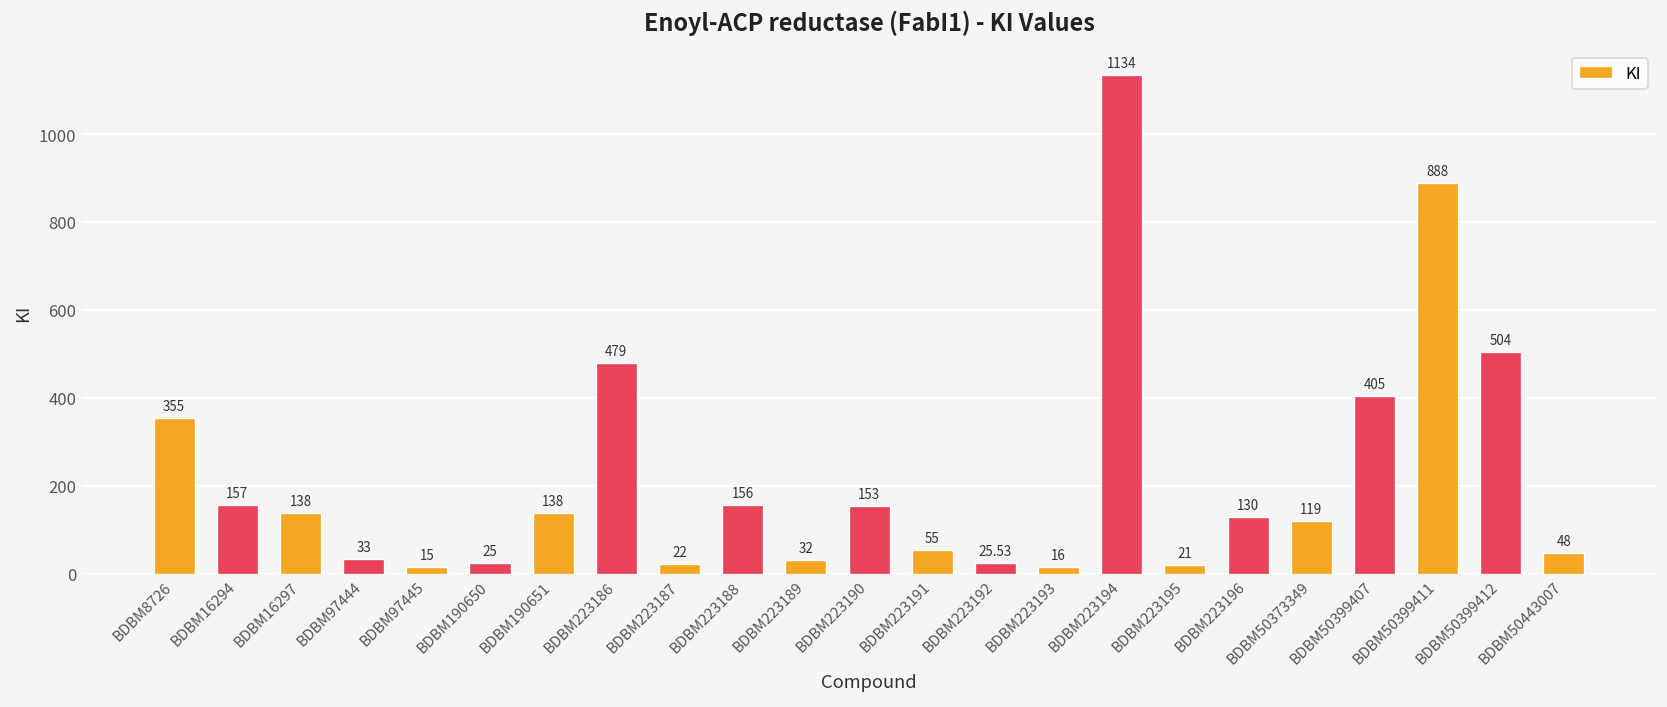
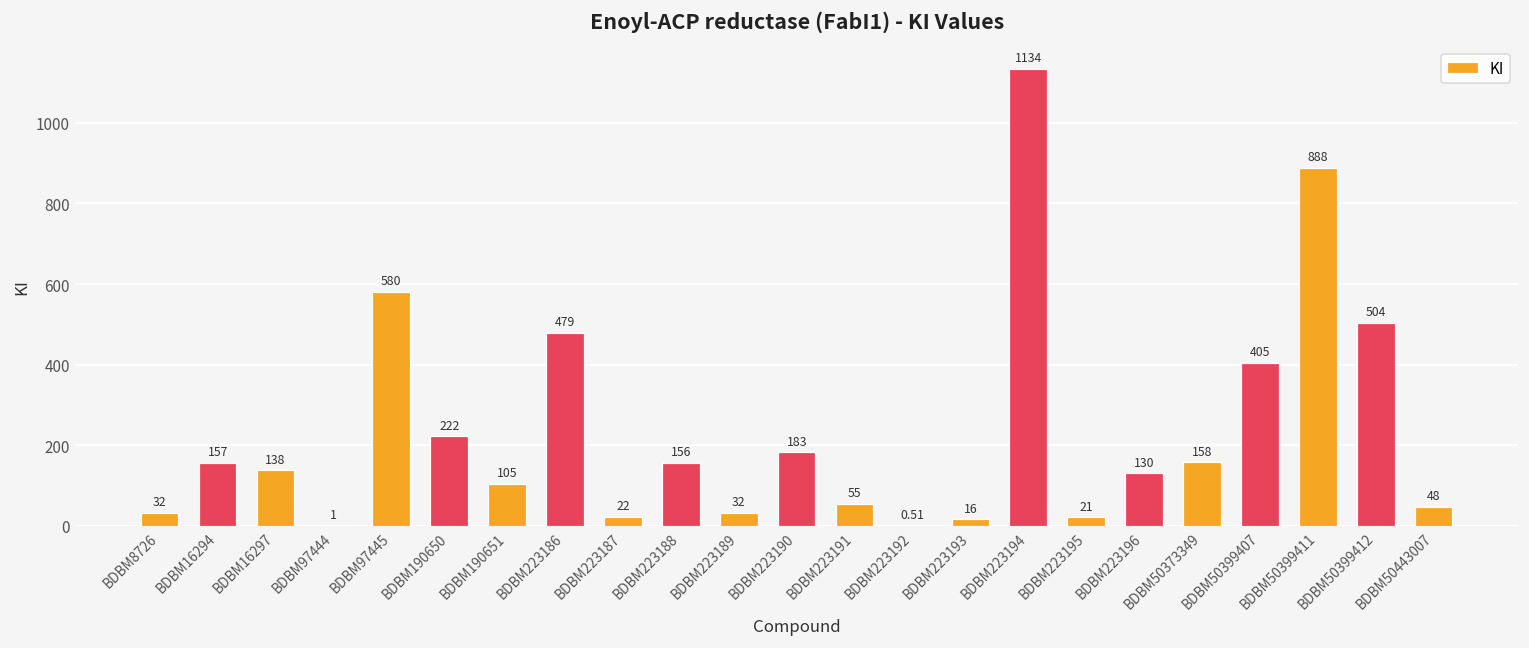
BDBM8726: 355 -> 32
BDBM97444: 33 -> 1
BDBM97445: 15 -> 580
BDBM190650: 25 -> 222
BDBM190651: 138 -> 105
BDBM223190: 153 -> 183
BDBM223192: 25.53 -> 0.51
BDBM50373349: 119 -> 158
